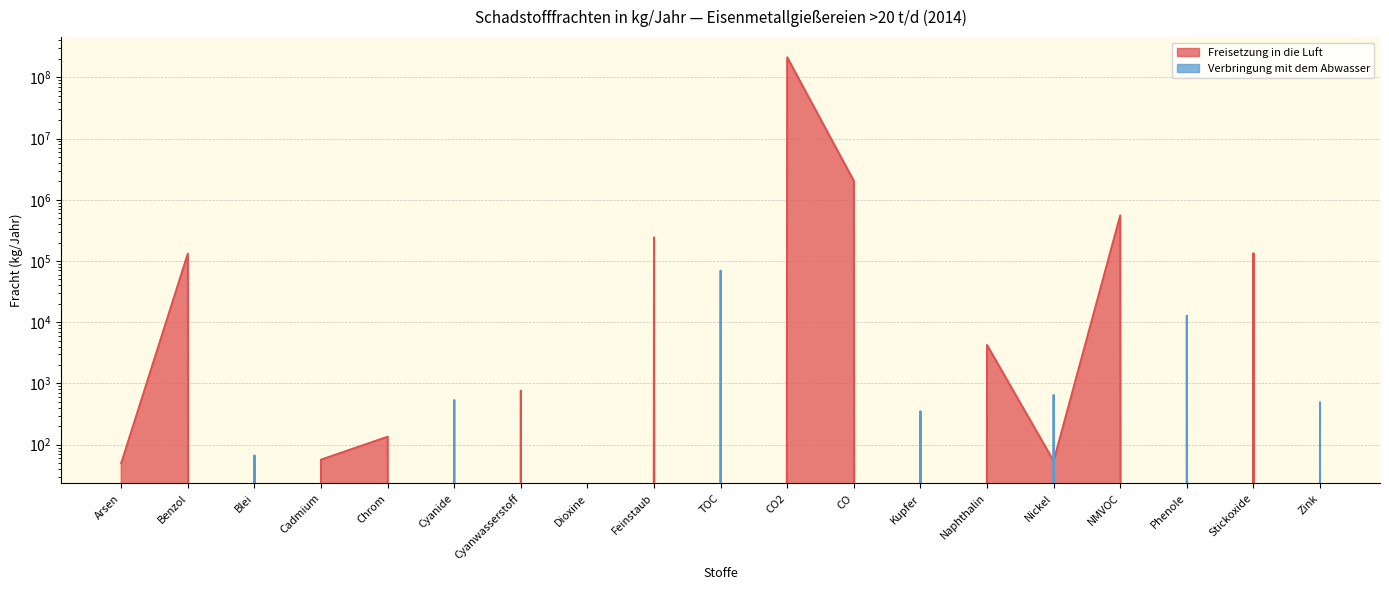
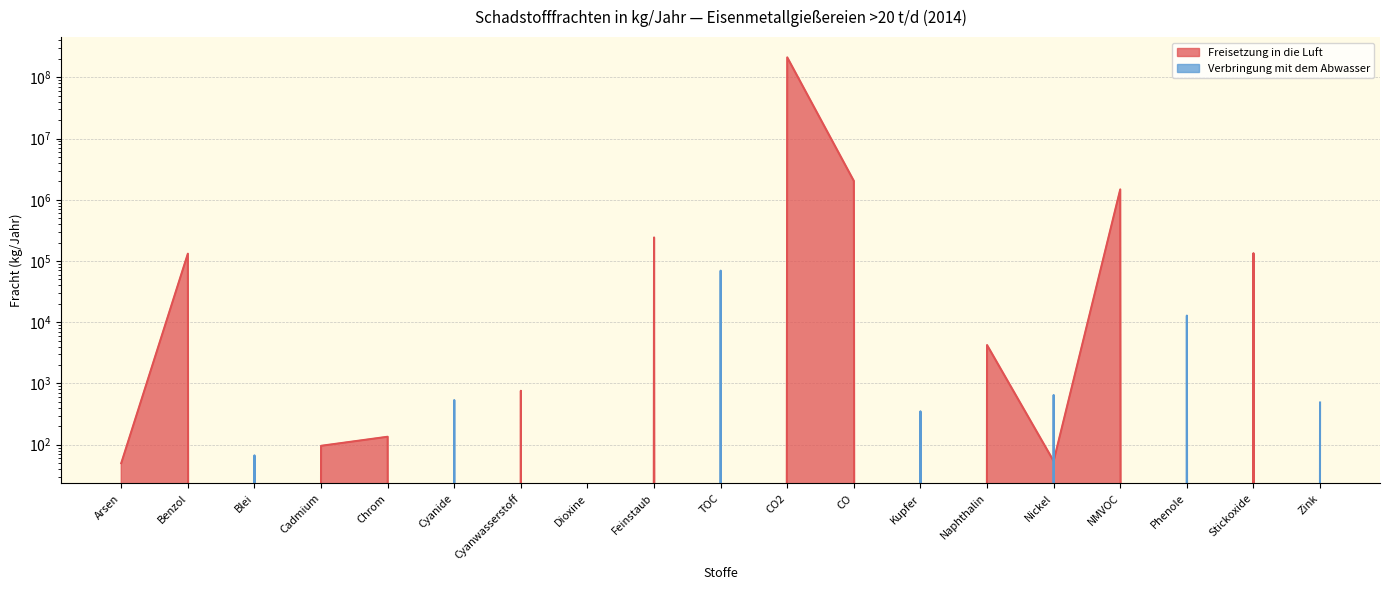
Freisetzung in die Luft, Cadmium: 60 -> 100
Freisetzung in die Luft, NMVOC: 600000 -> 1500000
